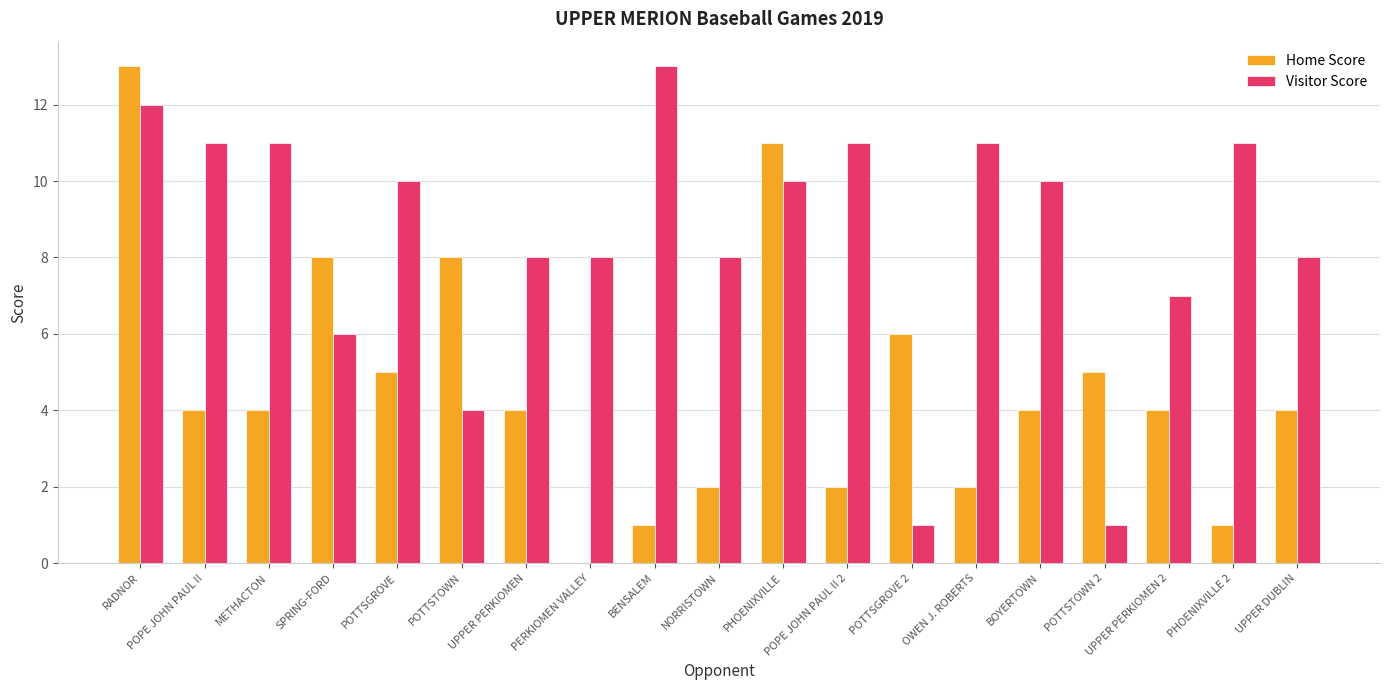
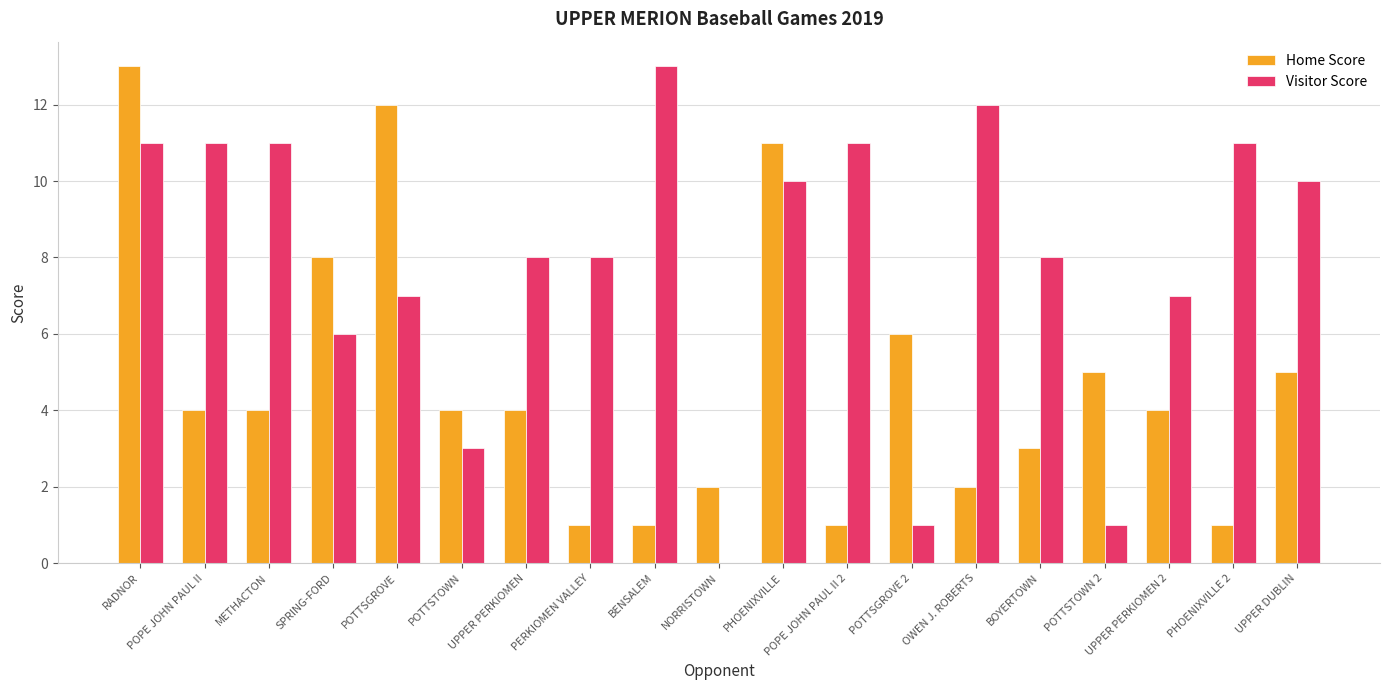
Visitor Score, RADNOR: 12 -> 11
Home Score, POTTSGROVE: 5 -> 12
Visitor Score, POTTSGROVE: 10 -> 7
Home Score, POTTSTOWN: 8 -> 4
Visitor Score, POTTSTOWN: 4 -> 3
Home Score, PERKIOMEN VALLEY: 0 -> 1
Visitor Score, NORRISTOWN: 8 -> 0
Home Score, POPE JOHN PAUL II 2: 2 -> 1
Visitor Score, OWEN J. ROBERTS: 11 -> 12
Home Score, BOYERTOWN: 4 -> 3
Visitor Score, BOYERTOWN: 10 -> 8
Home Score, UPPER DUBLIN: 4 -> 5
Visitor Score, UPPER DUBLIN: 8 -> 10
